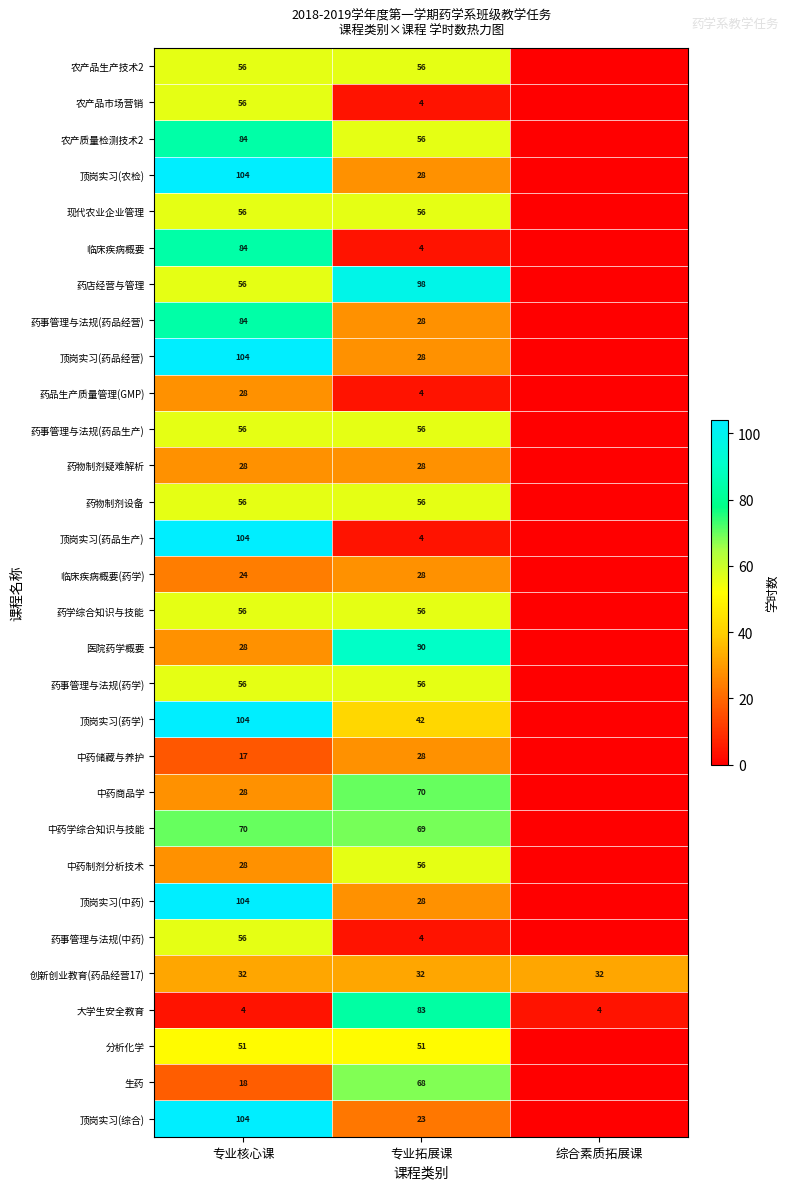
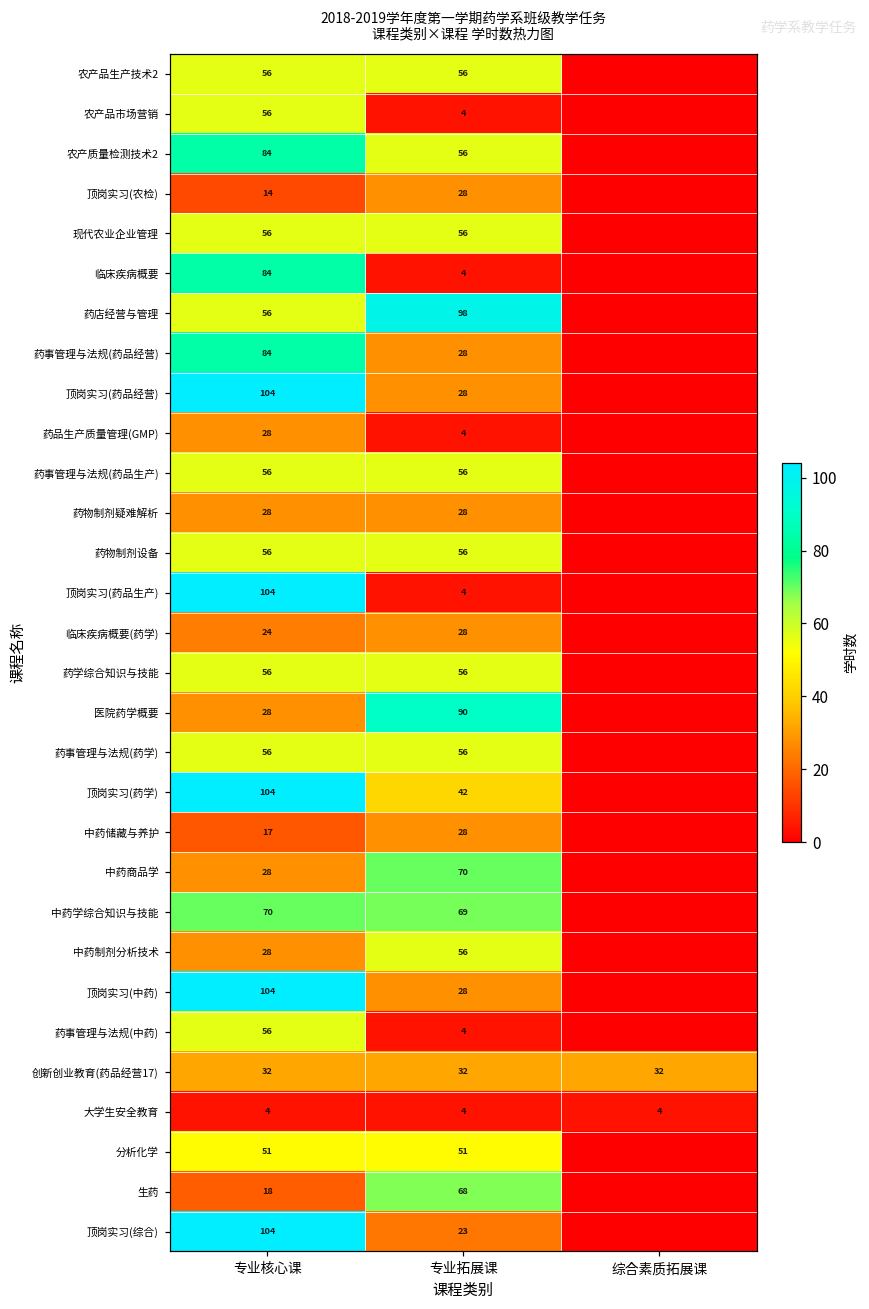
顶岗实习(农检), 专业核心课: 104 -> 14
大学生安全教育, 专业拓展课: 83 -> 4
